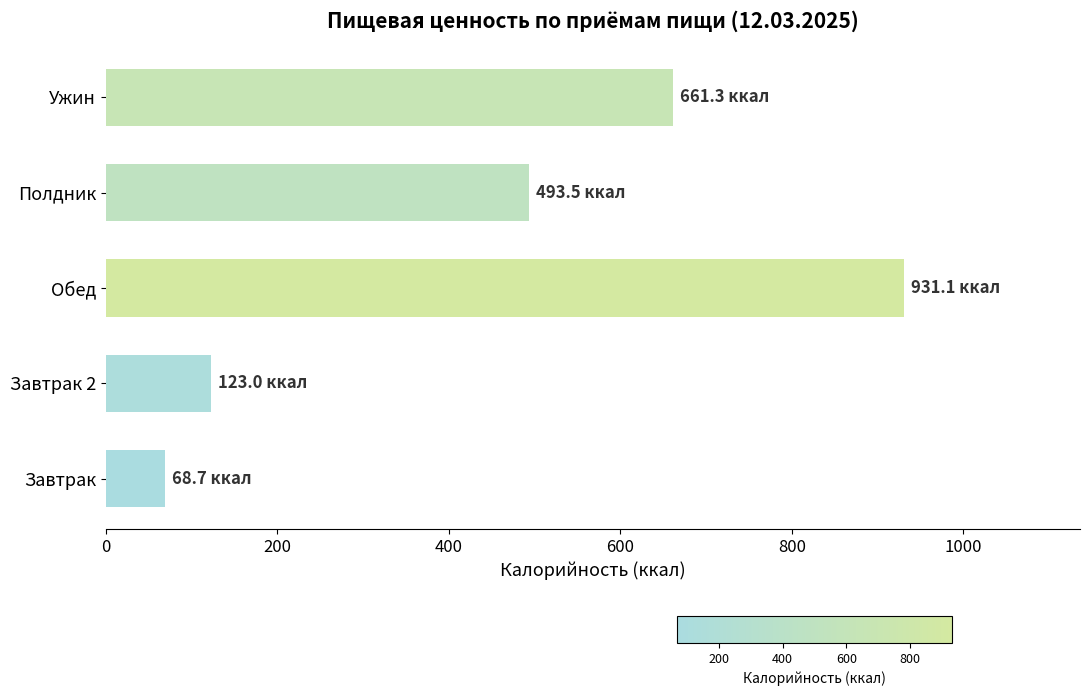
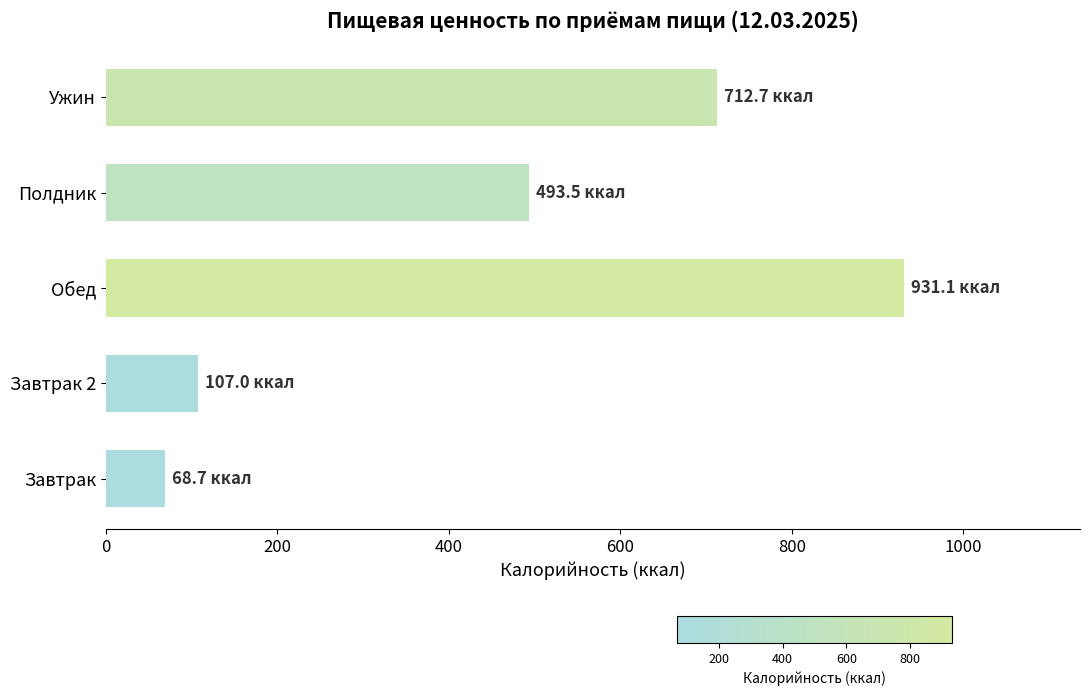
Ужин: 661.3 -> 712.7
Завтрак 2: 123.0 -> 107.0
